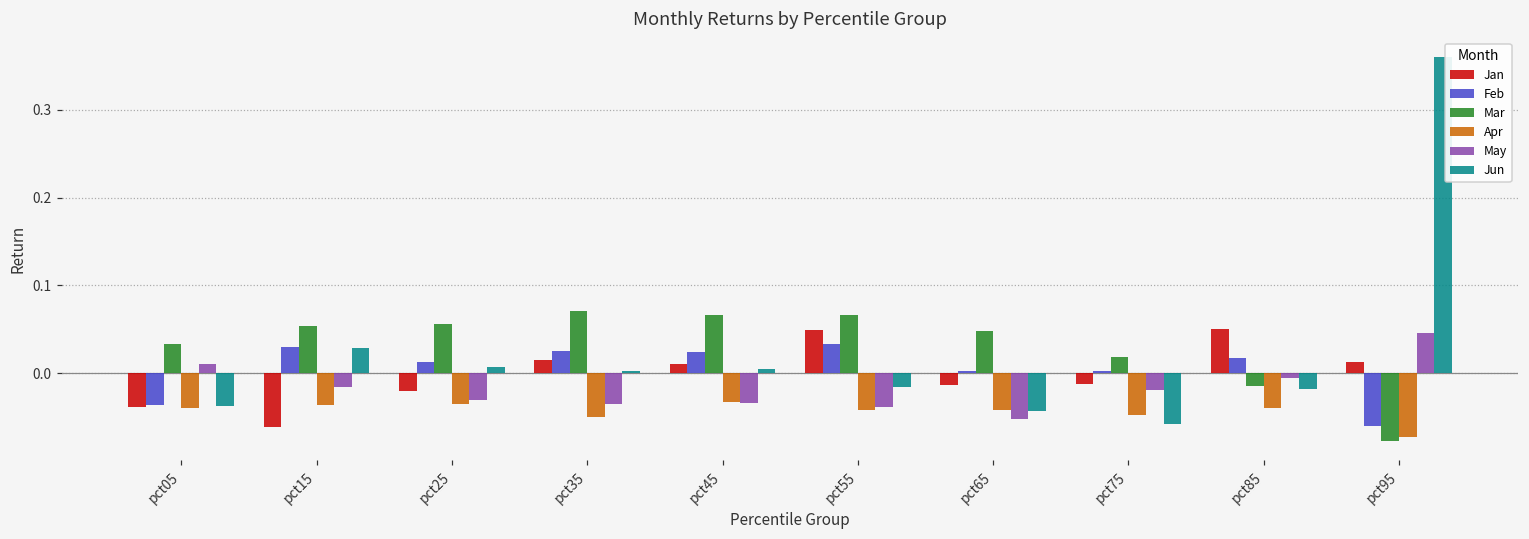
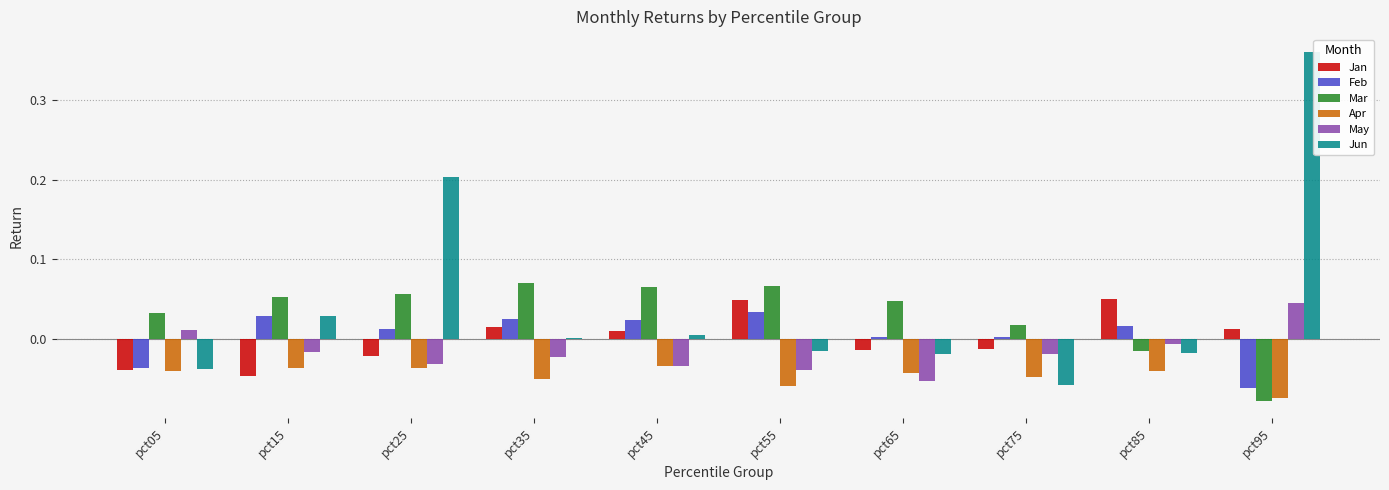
Jan, pct15: -0.06 -> -0.05
Jun, pct25: 0.01 -> 0.20
May, pct35: -0.04 -> -0.02
Apr, pct55: -0.04 -> -0.06
Jun, pct65: -0.04 -> -0.02
